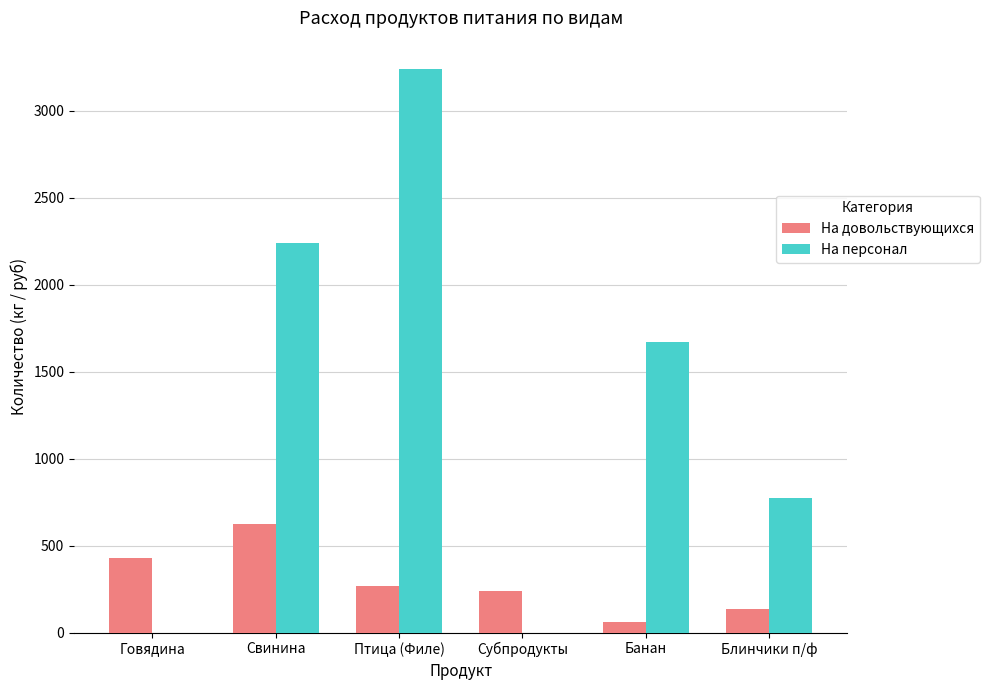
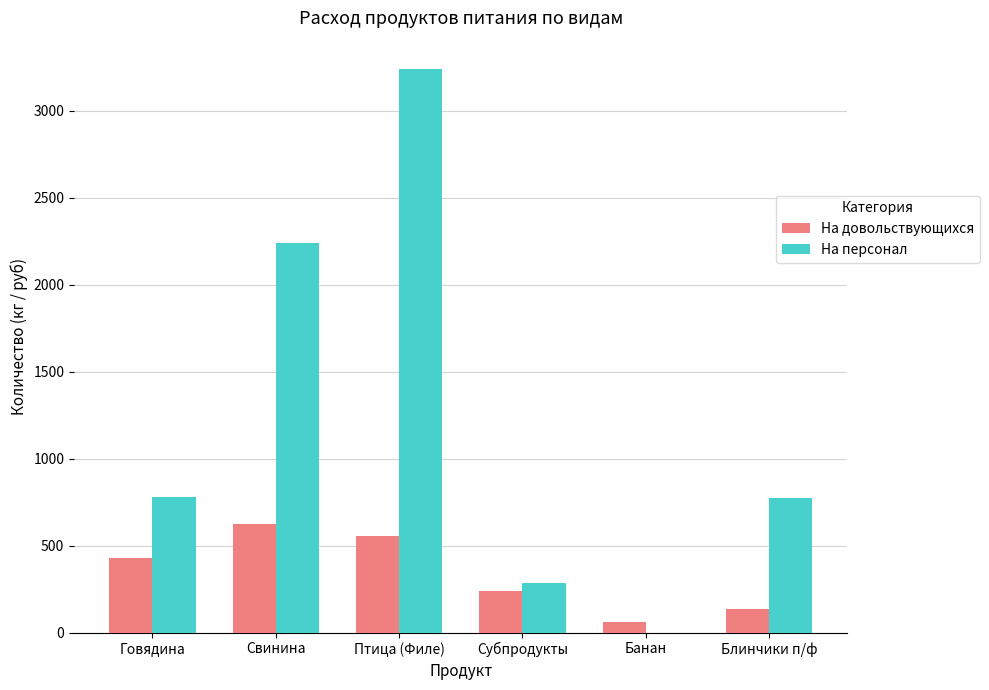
На персонал, Говядина: 0 -> 780
На довольствующихся, Птица (Филе): 270 -> 560
На персонал, Субпродукты: 0 -> 280
На персонал, Банан: 1670 -> 0
